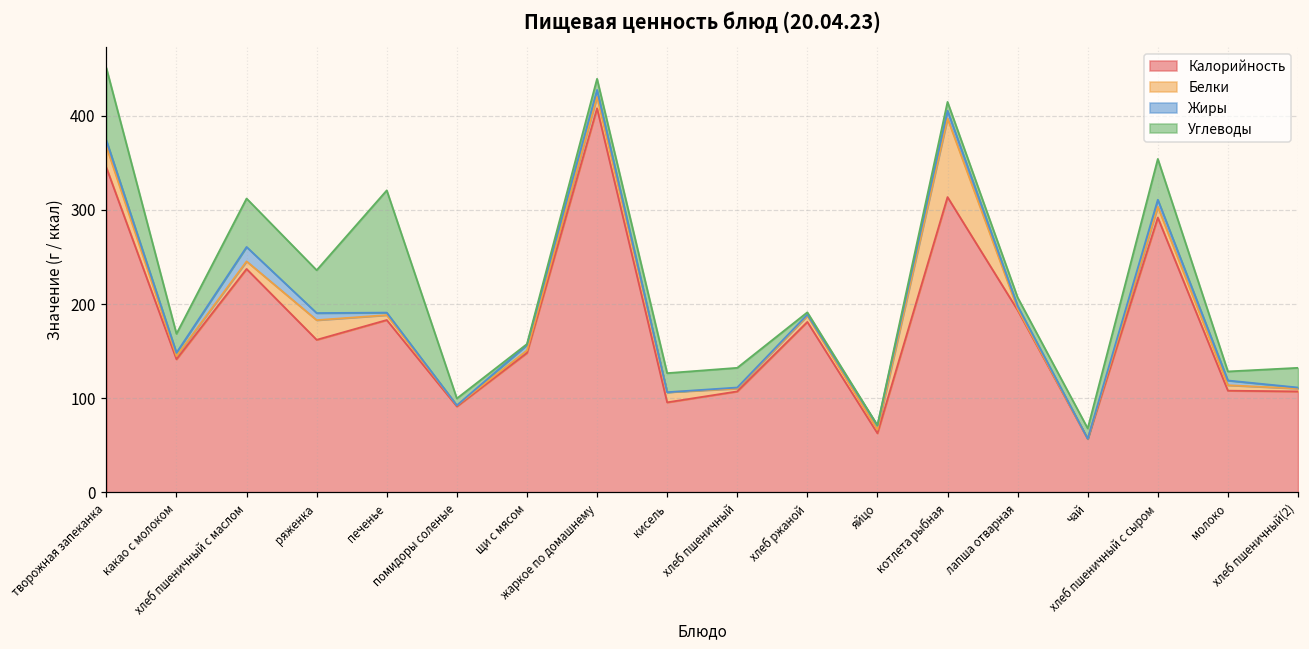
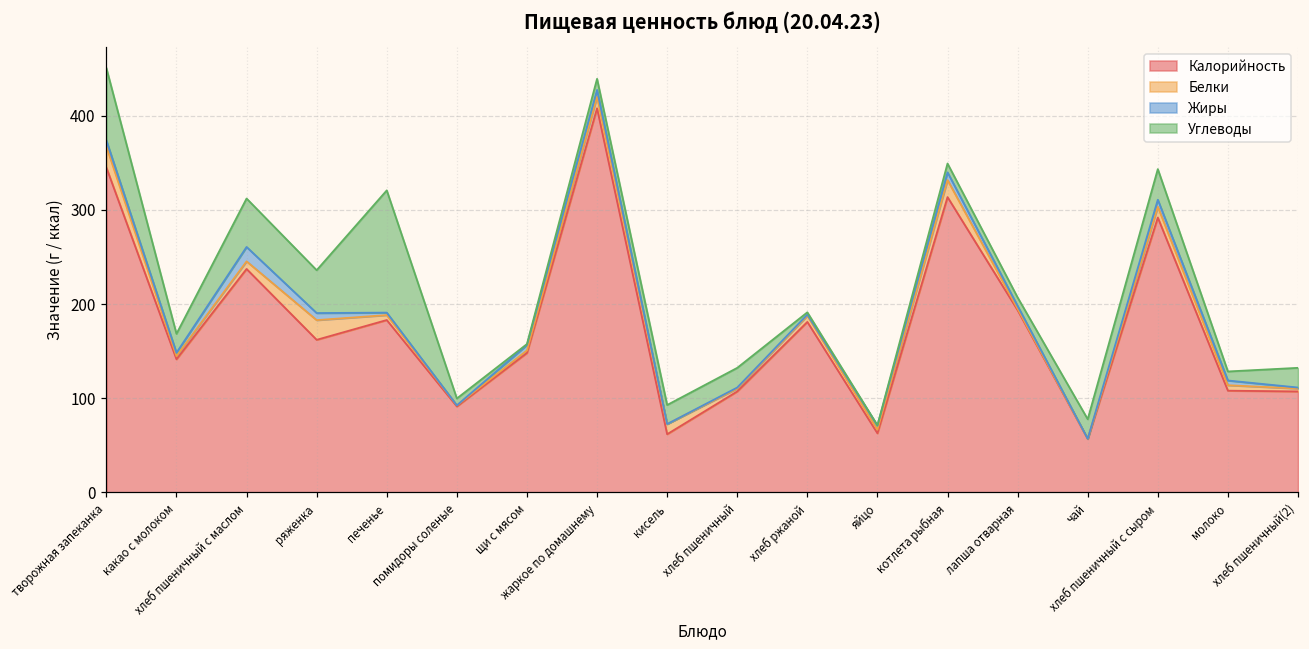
Калорийность, кисель: 100 -> 60
Белки, котлета рыбная: 80 -> 20
Углеводы, чай: 10 -> 20
Углеводы, хлеб пшеничный с сыром: 40 -> 30
